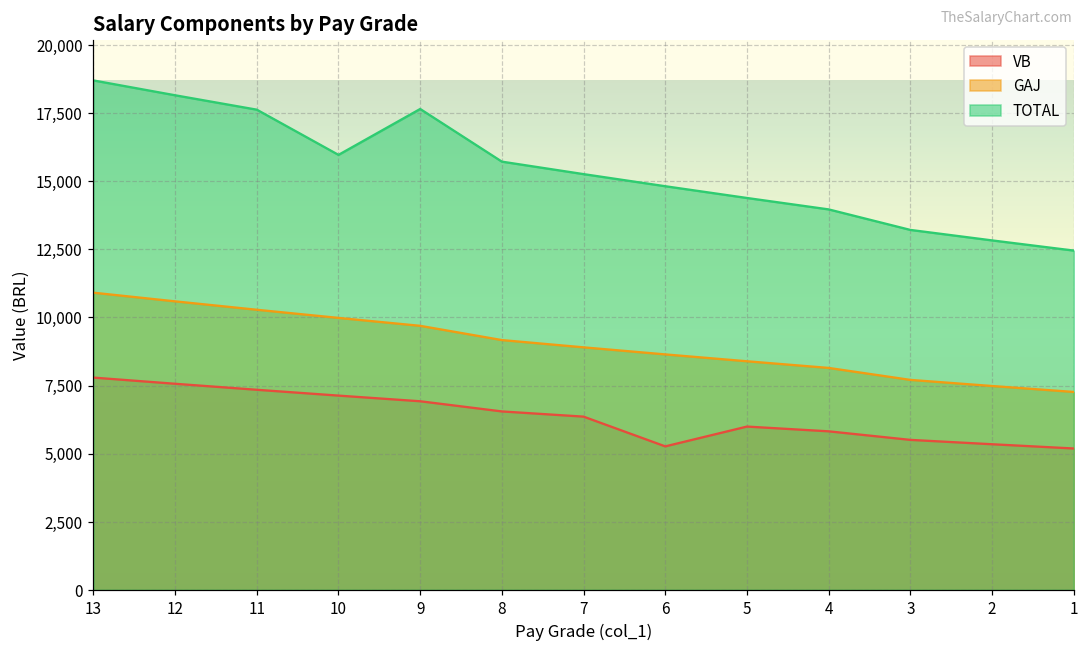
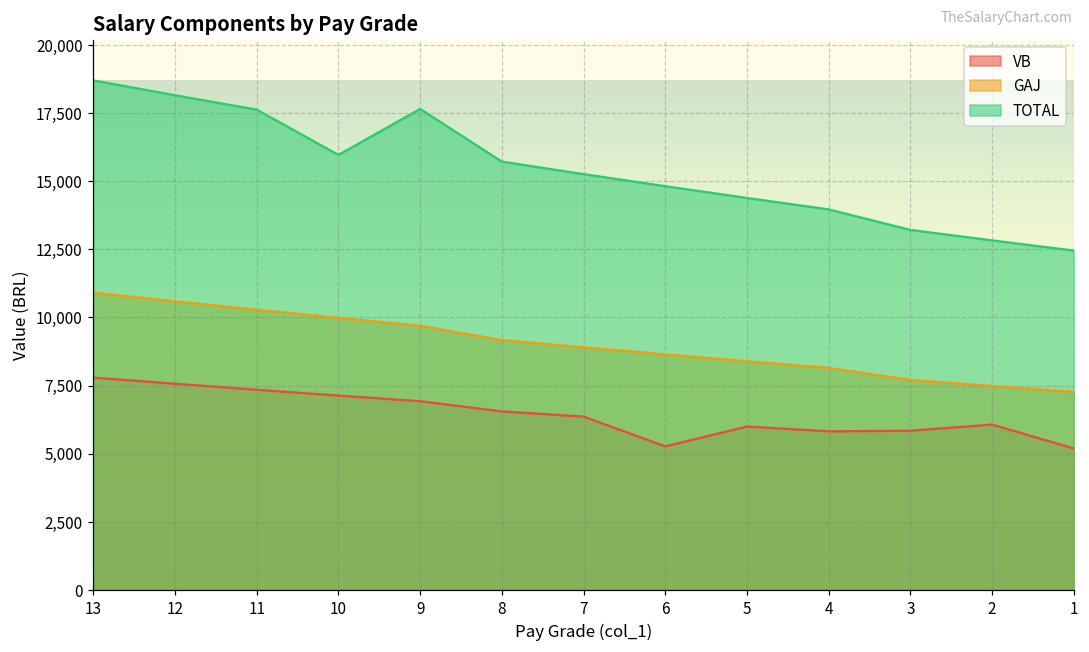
VB, 3: 5,500 -> 5,800
VB, 2: 5,300 -> 6,100
